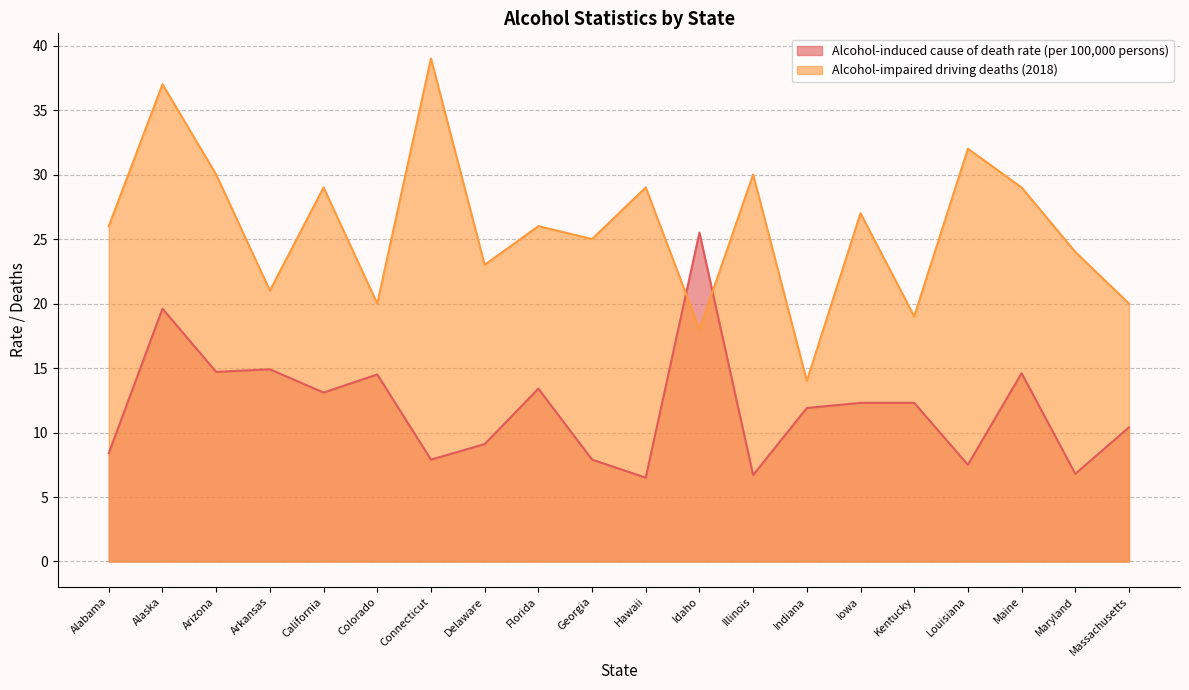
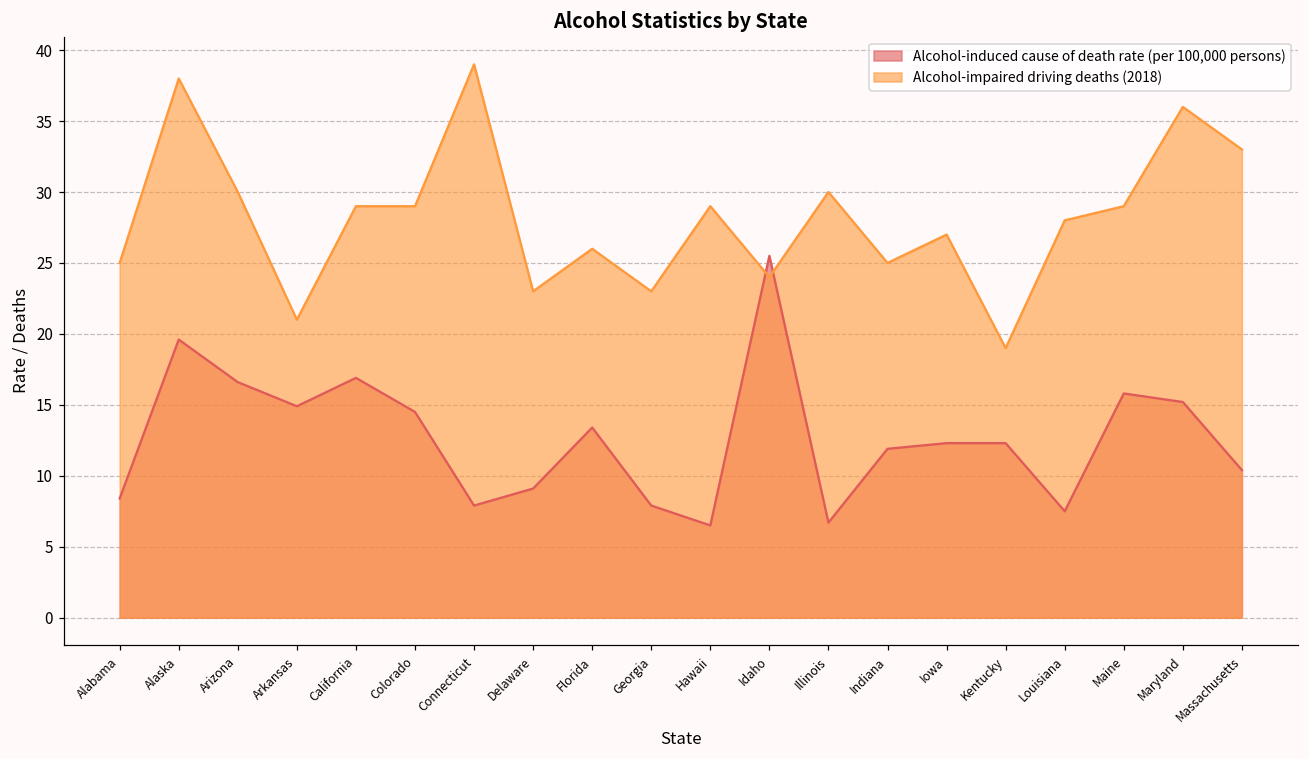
Alcohol-impaired driving deaths (2018), Alabama: 26 -> 25
Alcohol-impaired driving deaths (2018), Alaska: 37 -> 38
Alcohol-induced cause of death rate (per 100,000 persons), Arizona: 14.7 -> 16.6
Alcohol-induced cause of death rate (per 100,000 persons), California: 13.1 -> 16.9
Alcohol-impaired driving deaths (2018), Colorado: 20 -> 29
Alcohol-impaired driving deaths (2018), Georgia: 25 -> 23
Alcohol-impaired driving deaths (2018), Idaho: 18 -> 24
Alcohol-impaired driving deaths (2018), Indiana: 14 -> 25
Alcohol-impaired driving deaths (2018), Louisiana: 32 -> 28
Alcohol-induced cause of death rate (per 100,000 persons), Maine: 14.6 -> 15.8
Alcohol-induced cause of death rate (per 100,000 persons), Maryland: 6.8 -> 15.2
Alcohol-impaired driving deaths (2018), Maryland: 24 -> 36
Alcohol-impaired driving deaths (2018), Massachusetts: 20 -> 33
